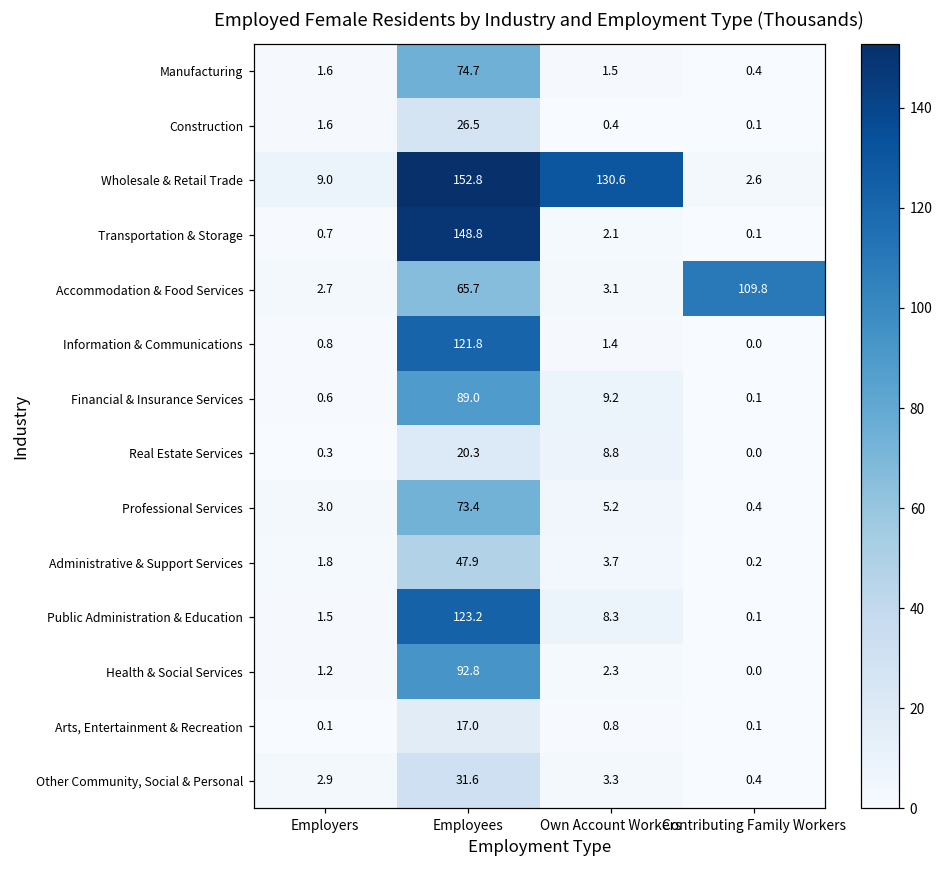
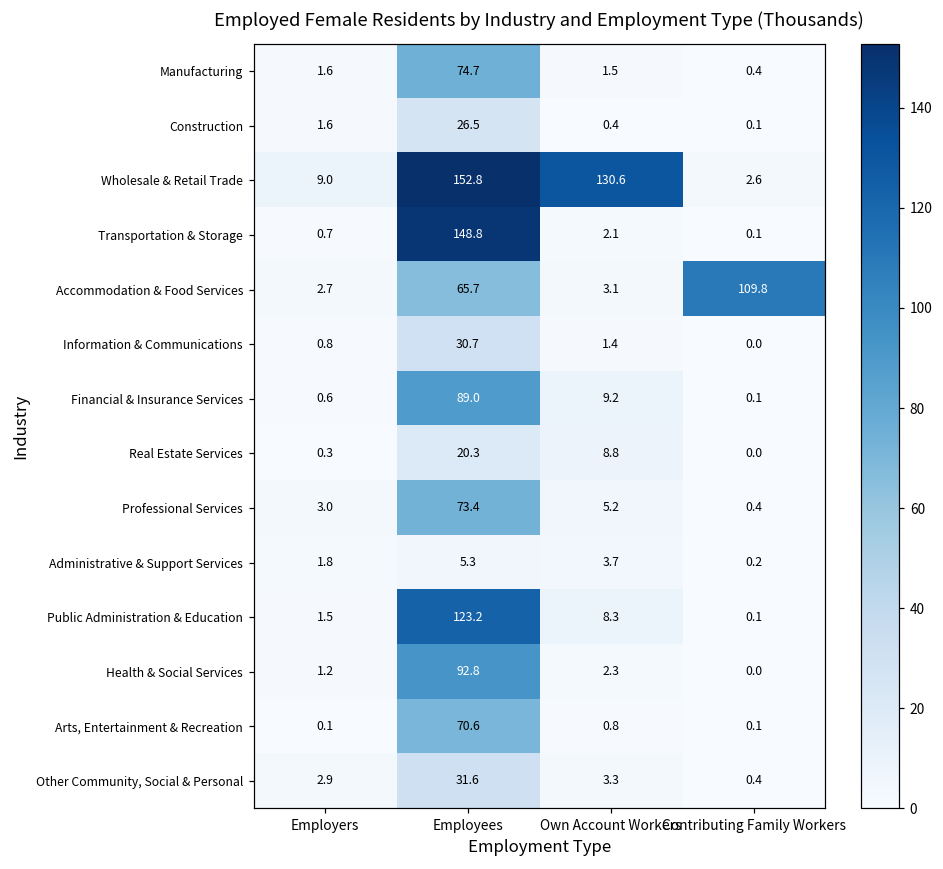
Information & Communications, Employees: 121.8 -> 30.7
Administrative & Support Services, Employees: 47.9 -> 5.3
Arts, Entertainment & Recreation, Employees: 17.0 -> 70.6
